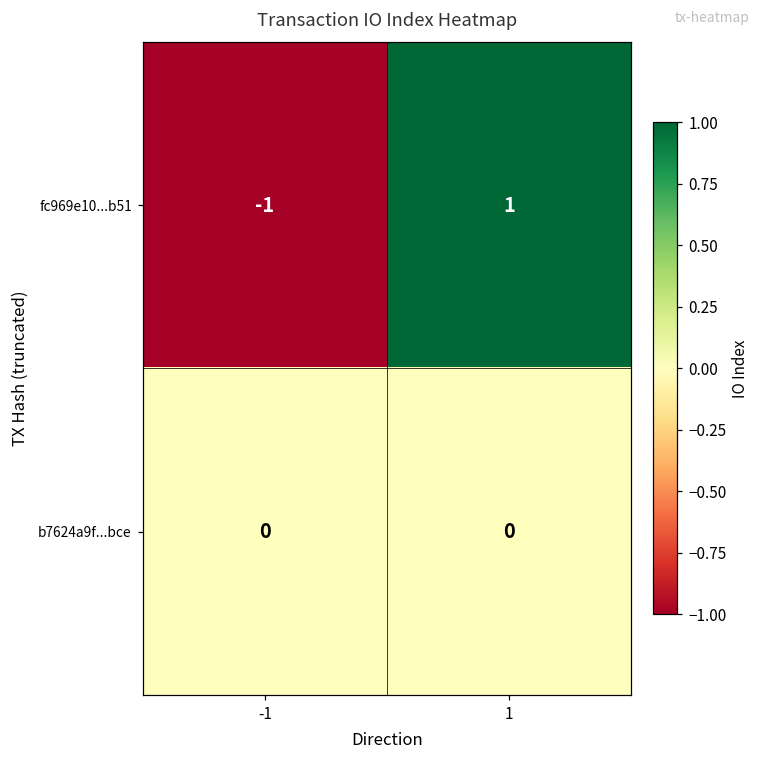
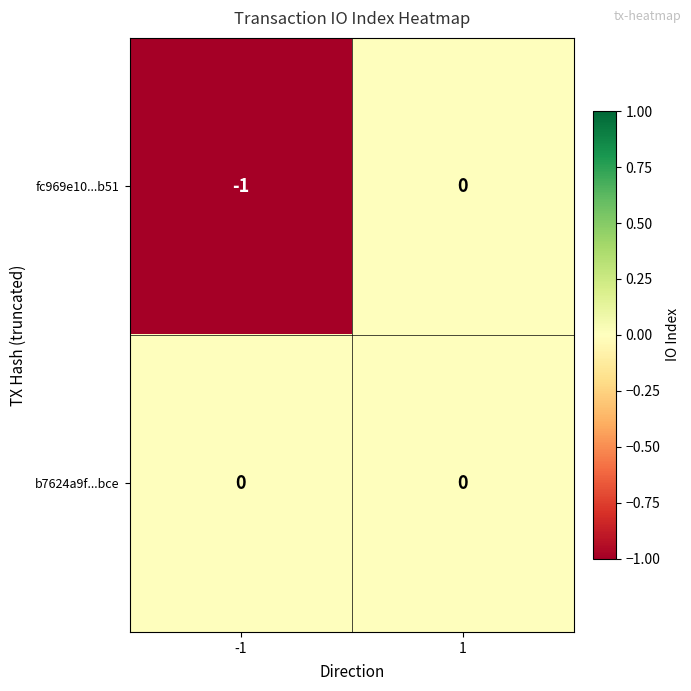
fc969e10...b51, 1: 1 -> 0
